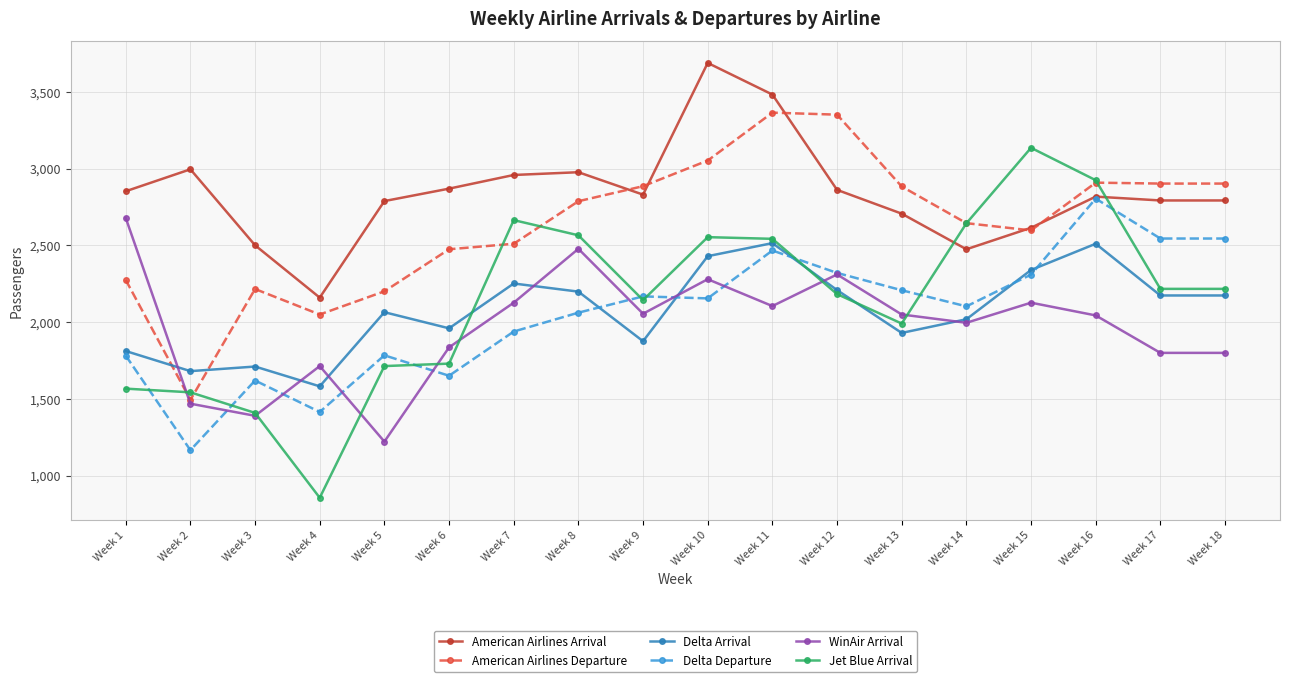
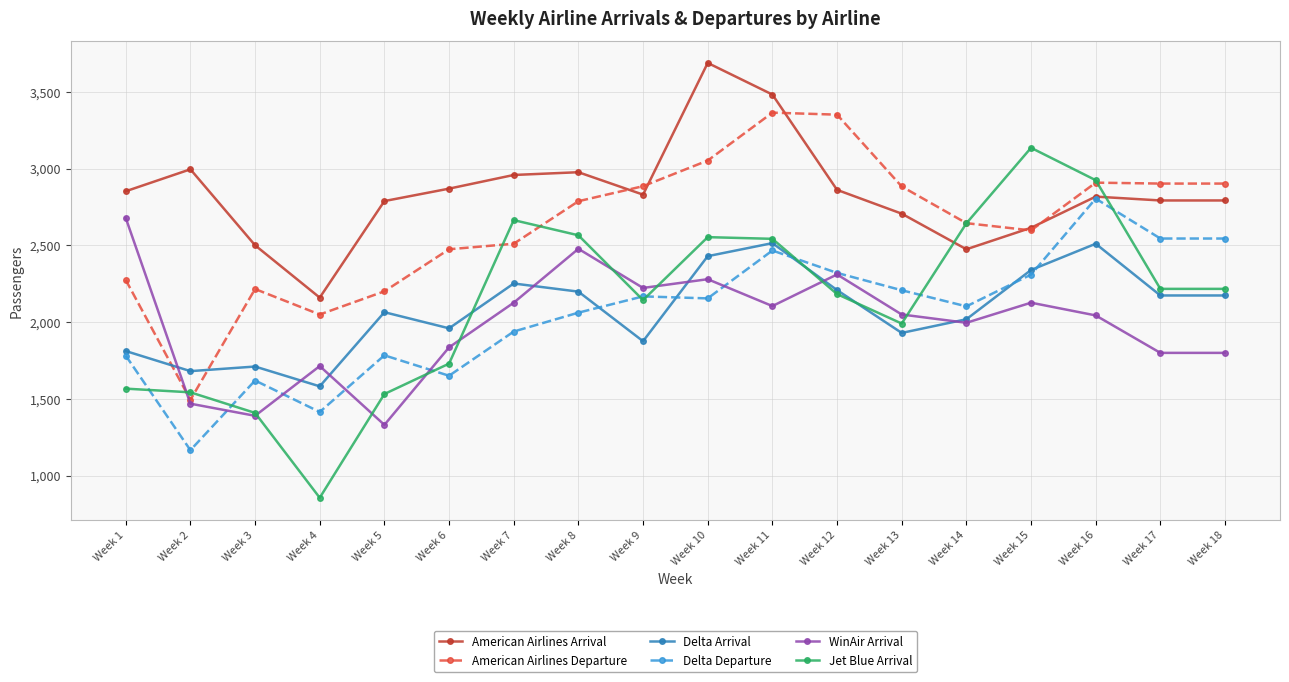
WinAir Arrival, Week 5: 1,220 -> 1,330
Jet Blue Arrival, Week 5: 1,710 -> 1,530
WinAir Arrival, Week 9: 2,050 -> 2,220
